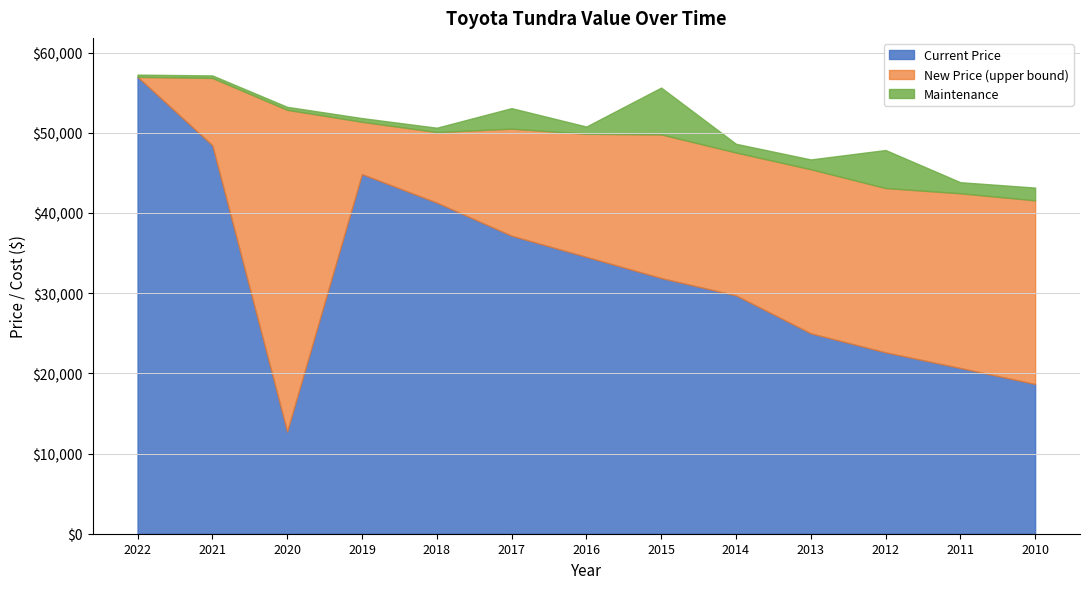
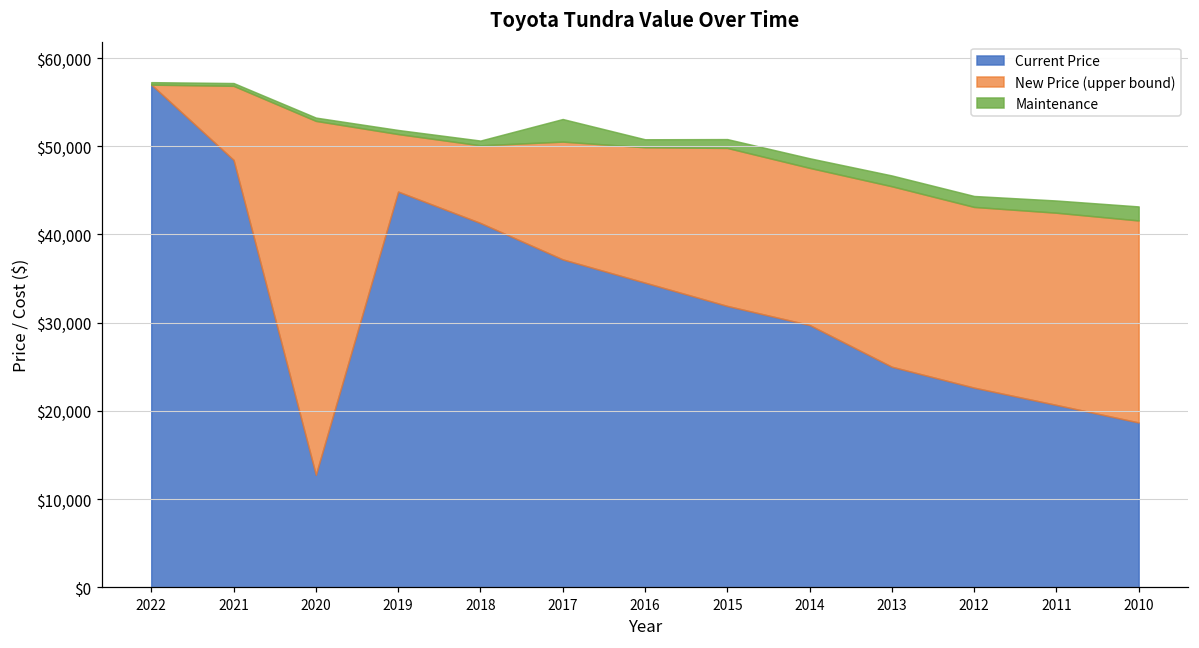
Maintenance, 2015: $6,000 -> $1,000
Maintenance, 2012: $5,000 -> $1,000
